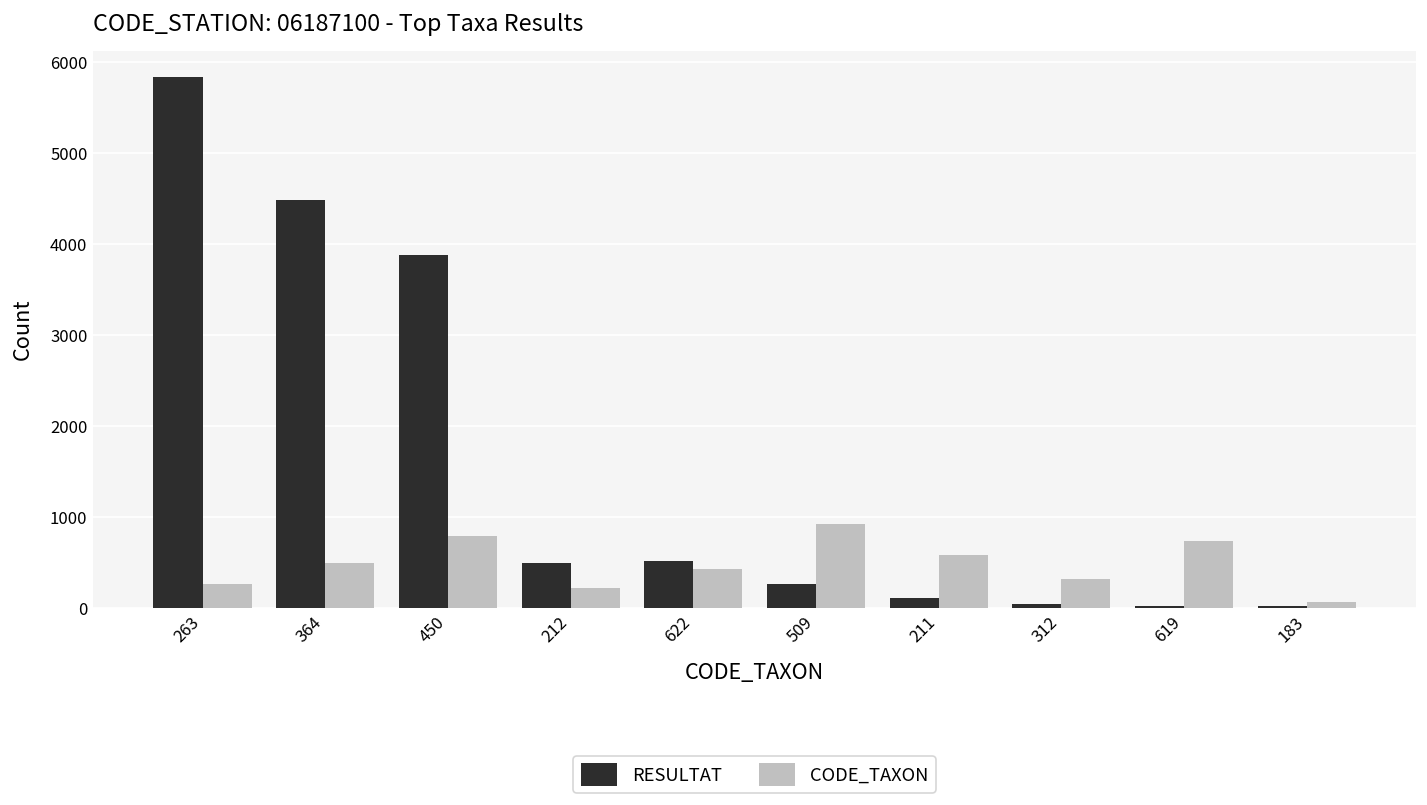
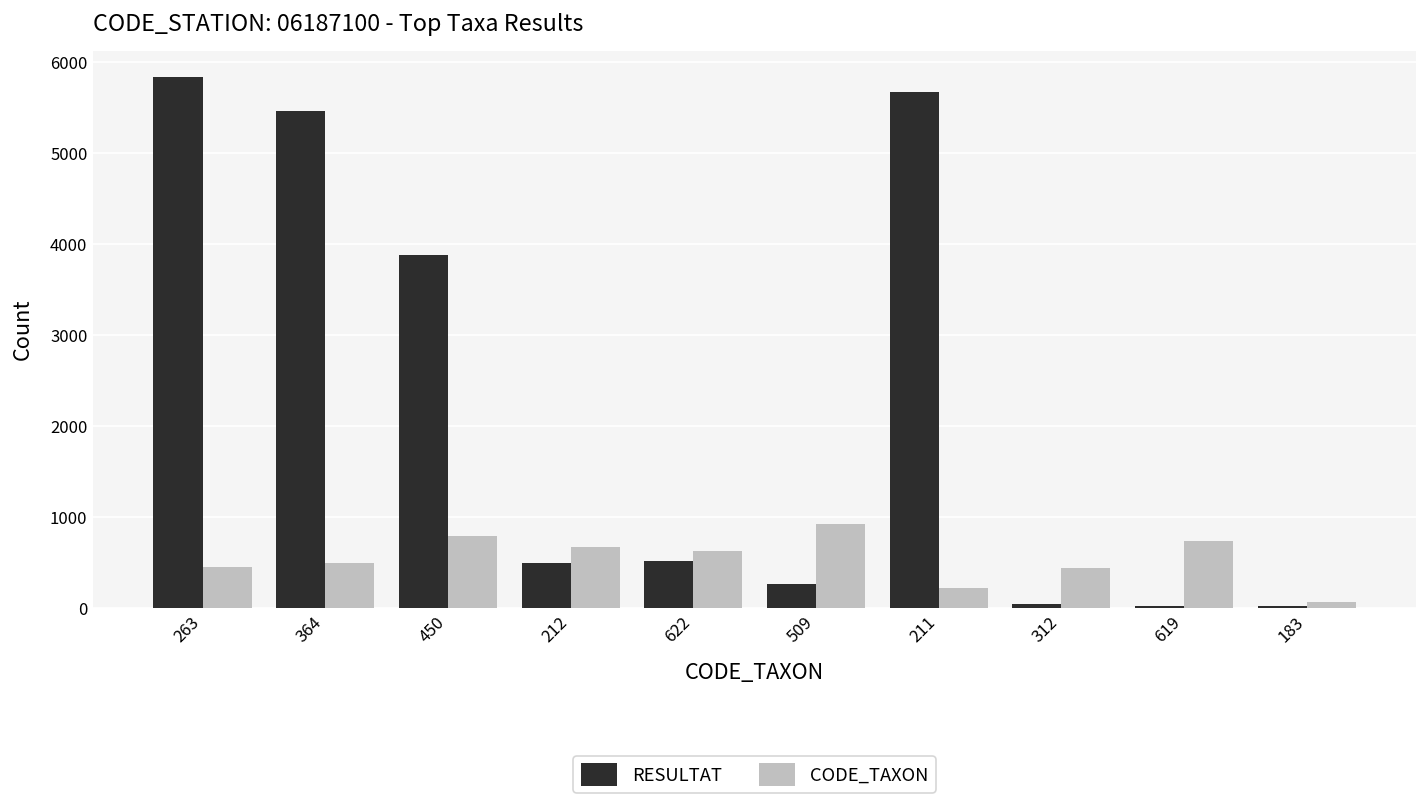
CODE_TAXON, 263: 300 -> 400
RESULTAT, 364: 4500 -> 5500
CODE_TAXON, 212: 200 -> 700
CODE_TAXON, 622: 400 -> 600
RESULTAT, 211: 100 -> 5700
CODE_TAXON, 211: 600 -> 200
CODE_TAXON, 312: 300 -> 400
